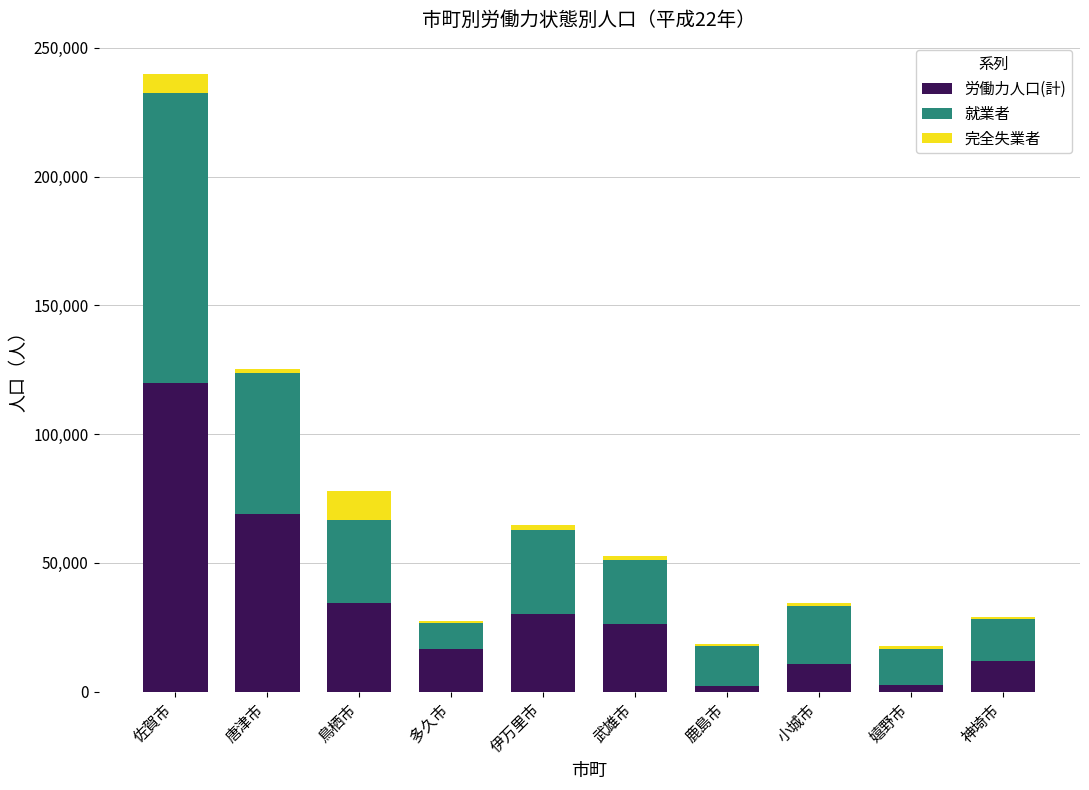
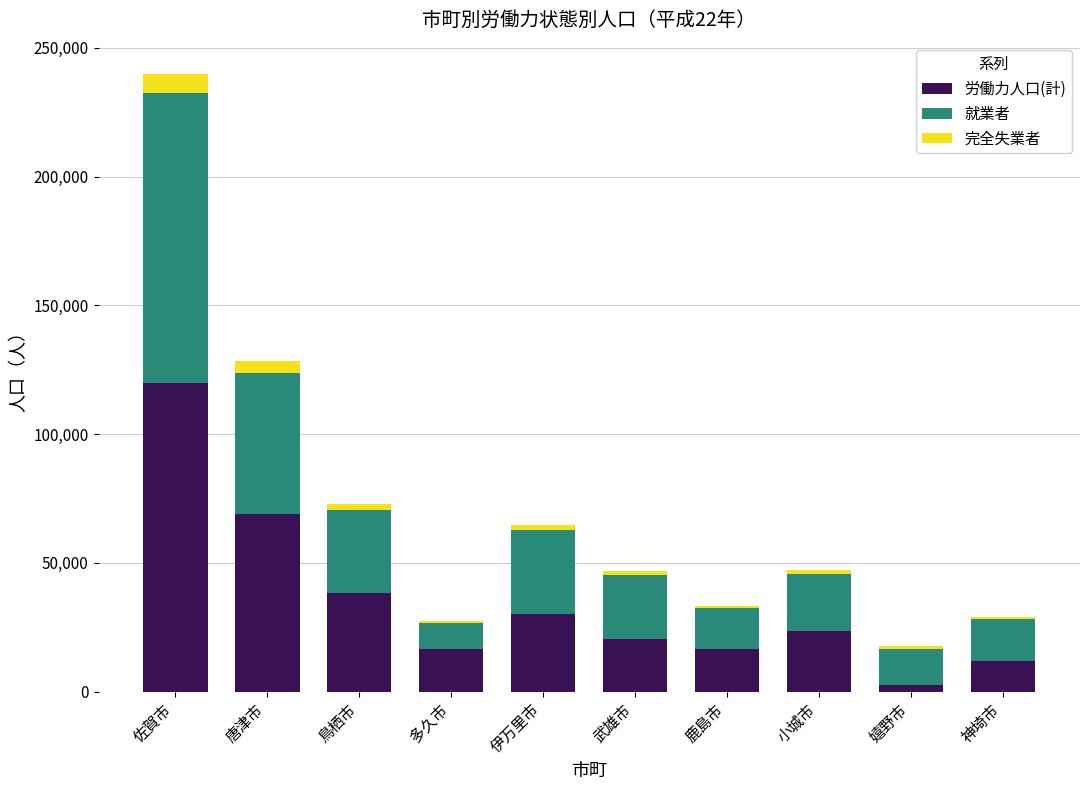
完全失業者, 唐津市: 2,000 -> 5,000
労働力人口(計), 鳥栖市: 35,000 -> 38,000
完全失業者, 鳥栖市: 11,000 -> 2,000
労働力人口(計), 武雄市: 26,000 -> 20,000
労働力人口(計), 鹿島市: 2,000 -> 17,000
労働力人口(計), 小城市: 11,000 -> 24,000
